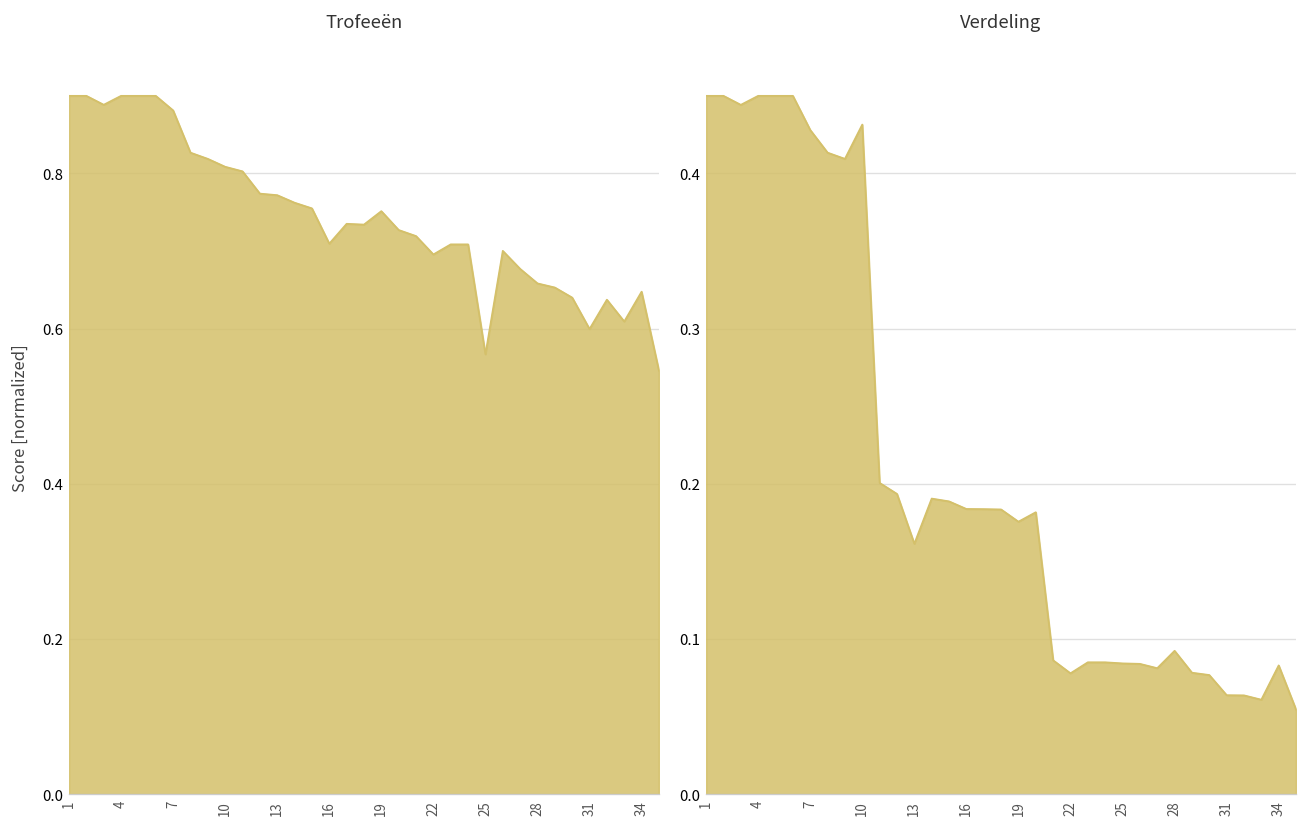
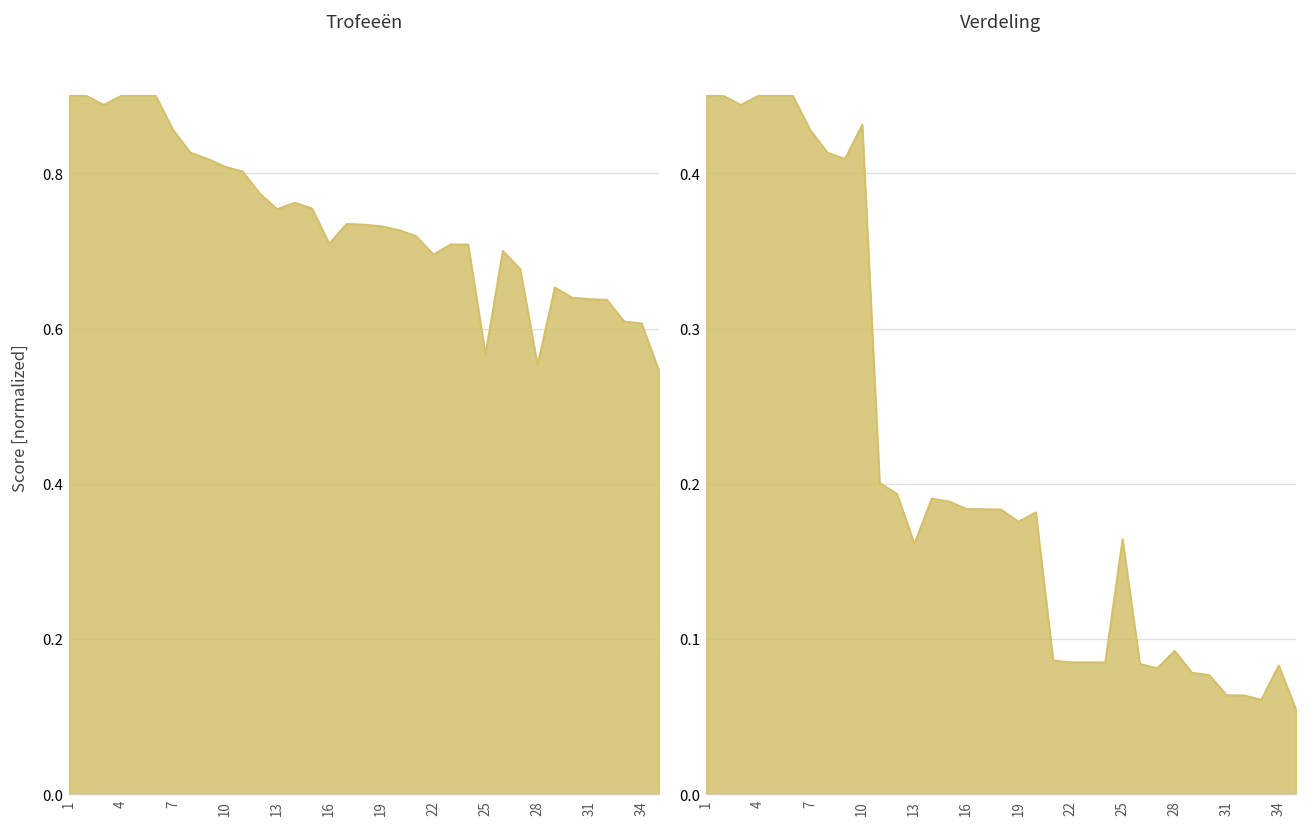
Trofeeën, 7: 0.88 -> 0.86
Trofeeën, 13: 0.77 -> 0.75
Trofeeën, 19: 0.75 -> 0.73
Trofeeën, 28: 0.66 -> 0.55
Trofeeën, 31: 0.60 -> 0.64
Trofeeën, 34: 0.65 -> 0.61
Verdeling, 22: 0.078 -> 0.085
Verdeling, 25: 0.084 -> 0.164
